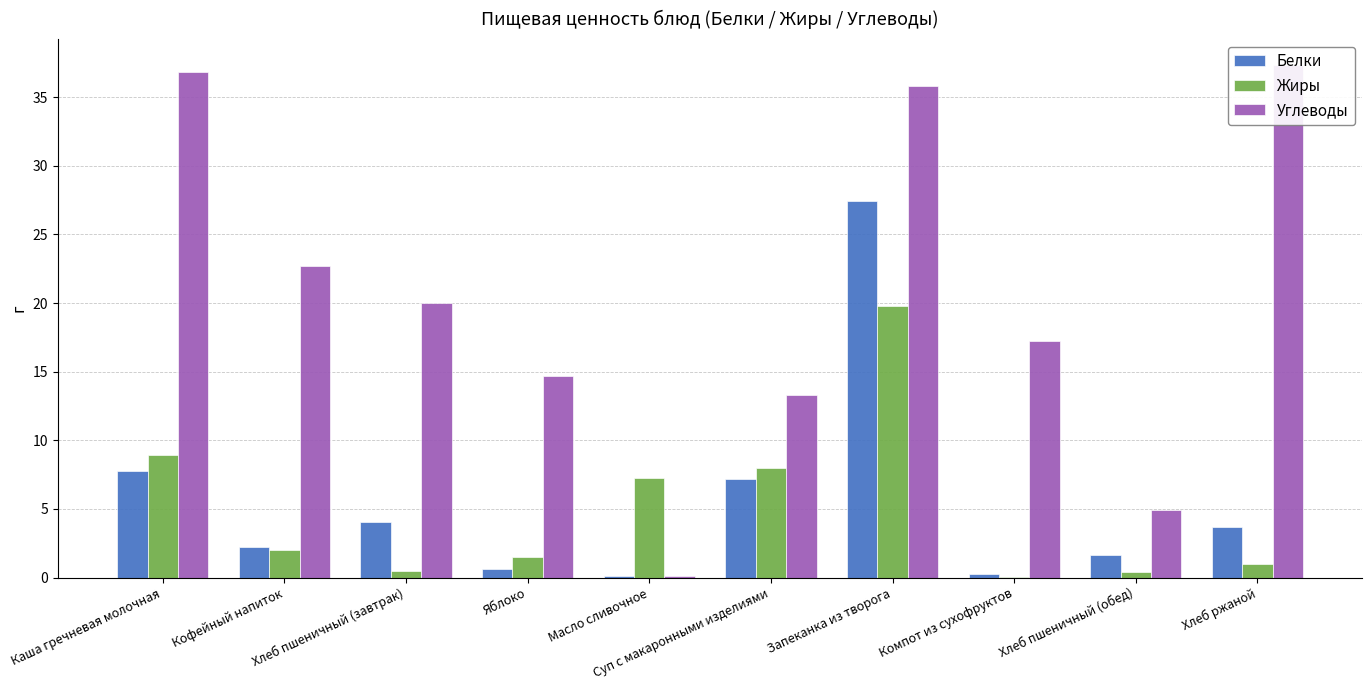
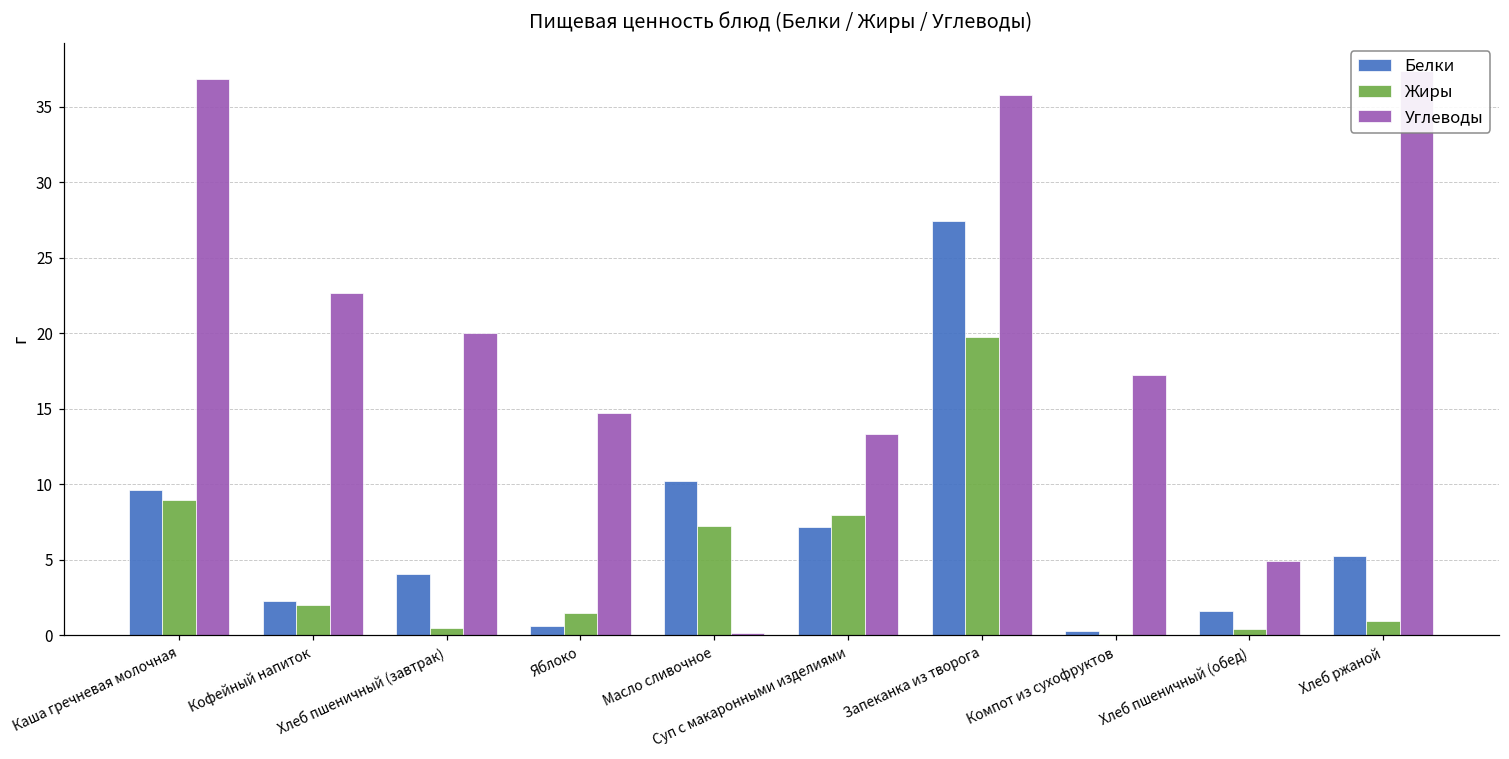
Белки, Каша гречневая молочная: 7.8 -> 9.7
Белки, Масло сливочное: 0.1 -> 10.2
Белки, Хлеб ржаной: 3.7 -> 5.3
